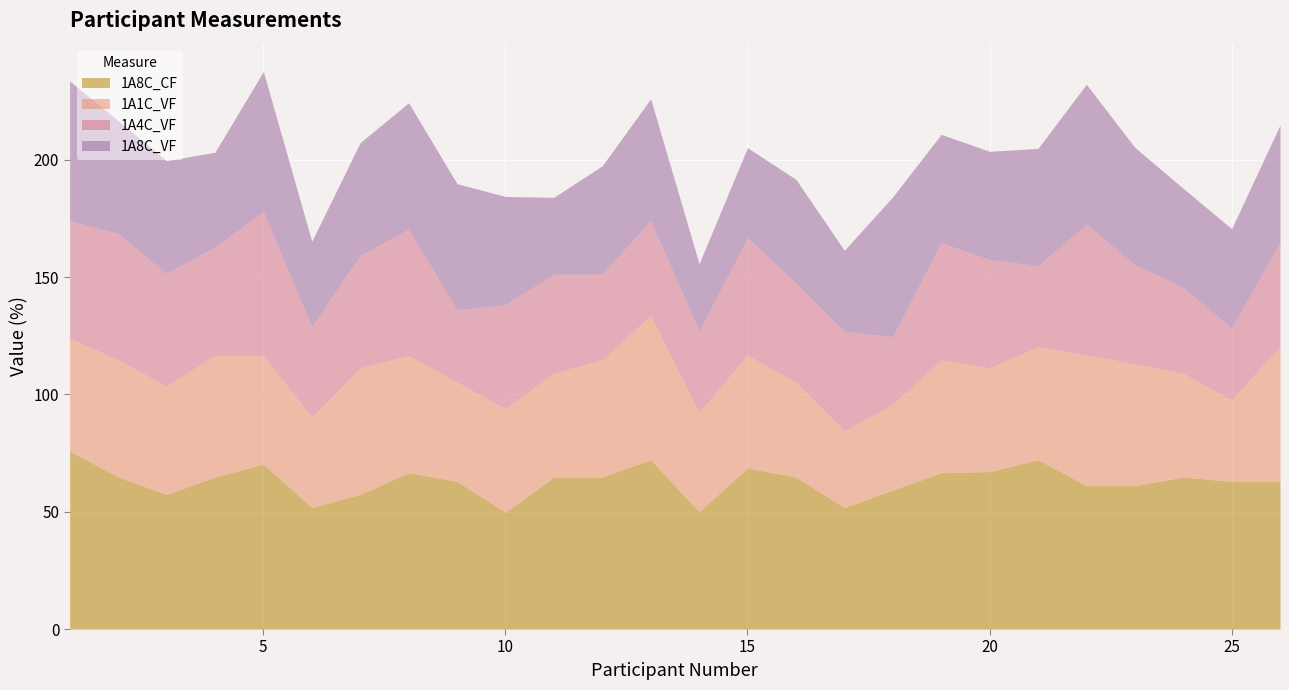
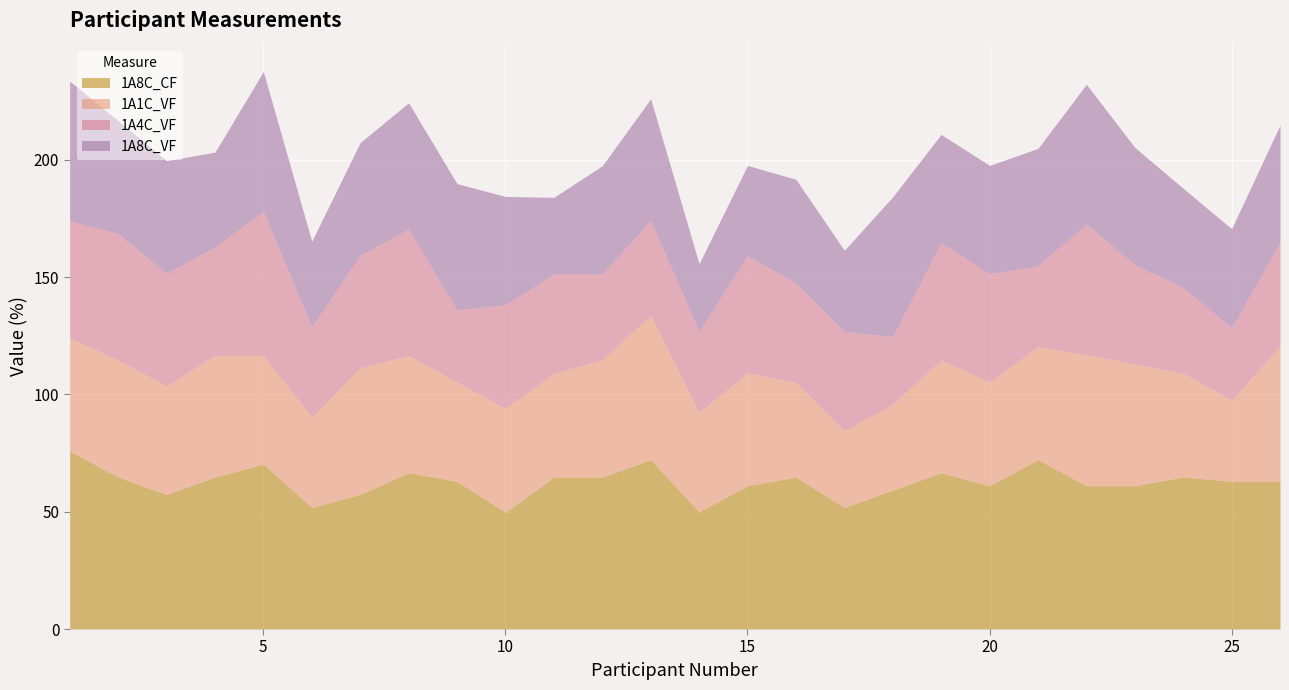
1A8C_CF, 15: 69 -> 61
1A8C_CF, 20: 67 -> 61
